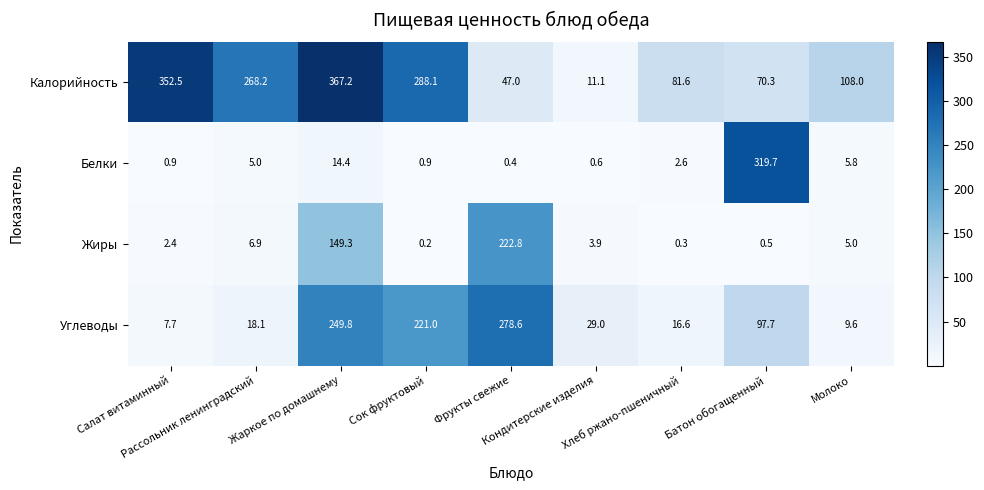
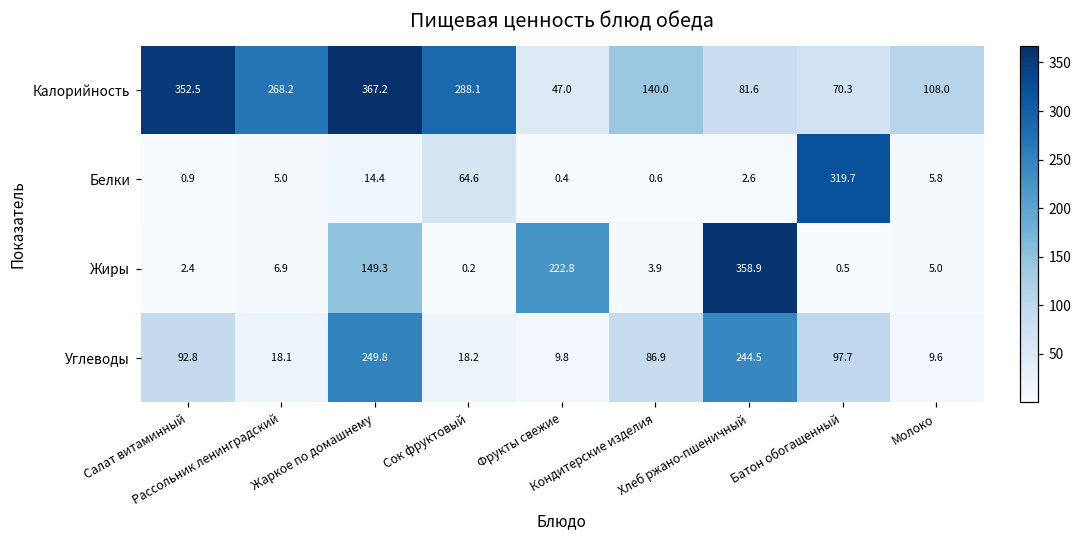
Калорийность, Кондитерские изделия: 11.1 -> 140.0
Белки, Сок фруктовый: 0.9 -> 64.6
Жиры, Хлеб ржано-пшеничный: 0.3 -> 358.9
Углеводы, Салат витаминный: 7.7 -> 92.8
Углеводы, Сок фруктовый: 221.0 -> 18.2
Углеводы, Фрукты свежие: 278.6 -> 9.8
Углеводы, Кондитерские изделия: 29.0 -> 86.9
Углеводы, Хлеб ржано-пшеничный: 16.6 -> 244.5
